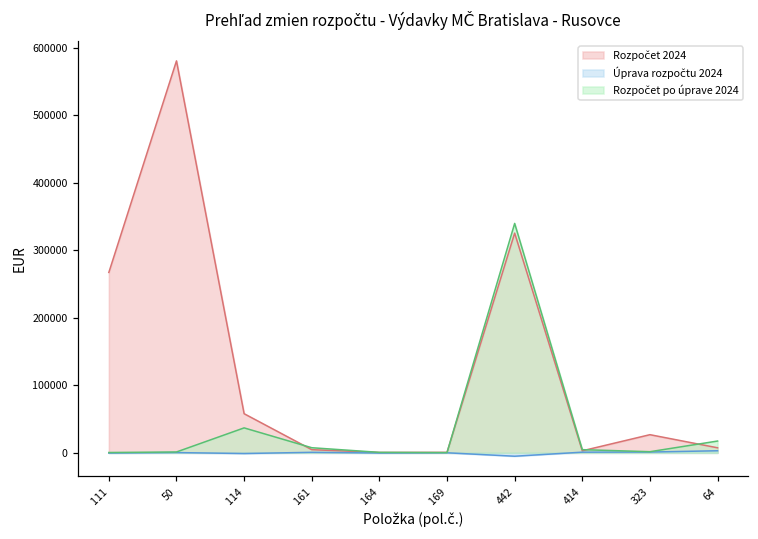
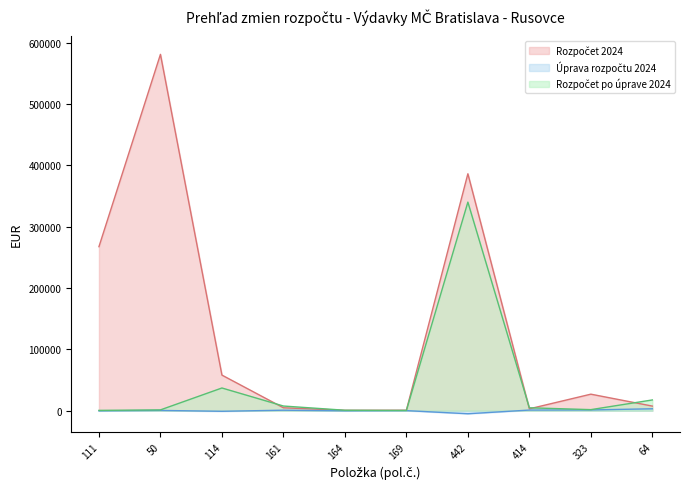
Rozpočet 2024, 442: 330000 -> 390000
